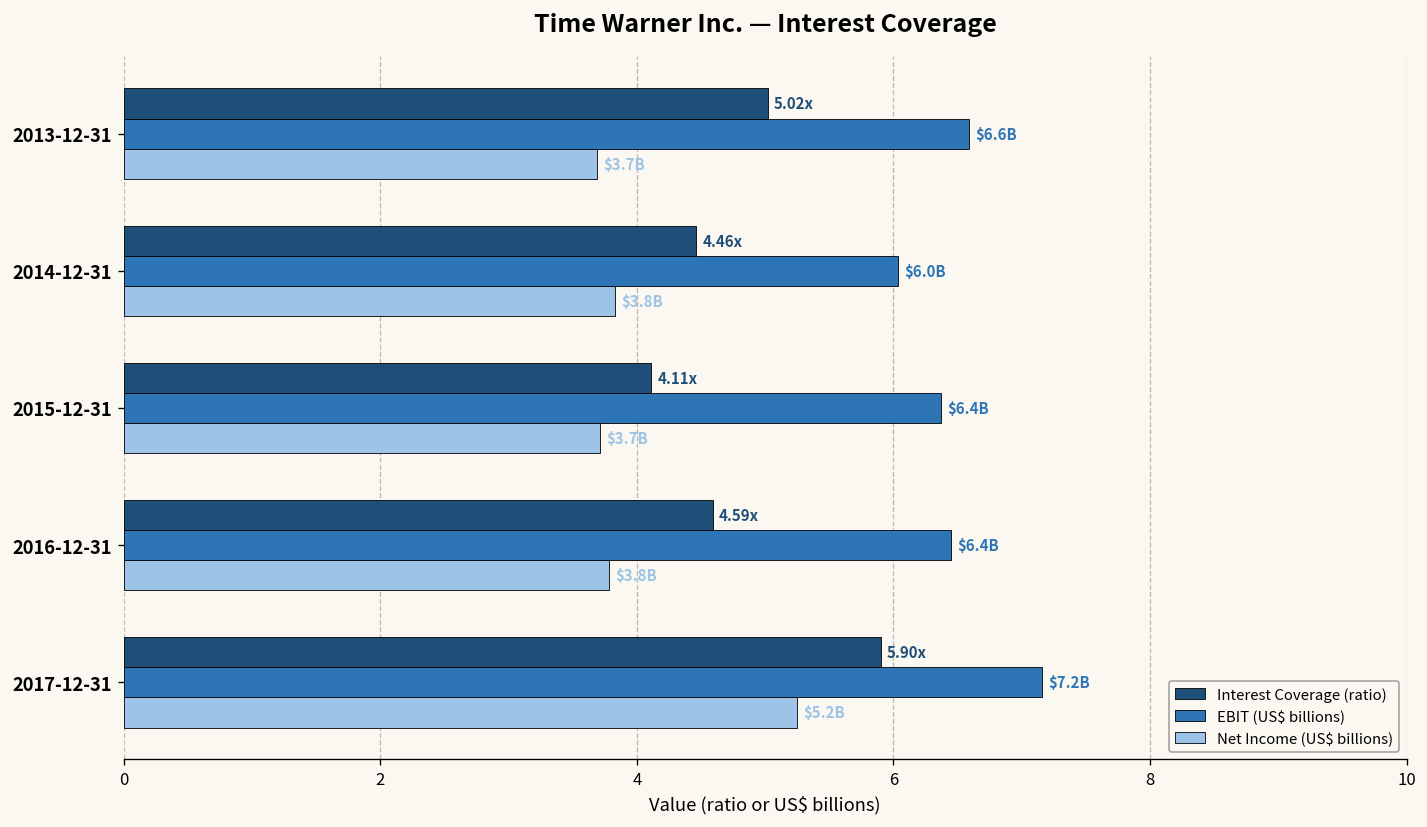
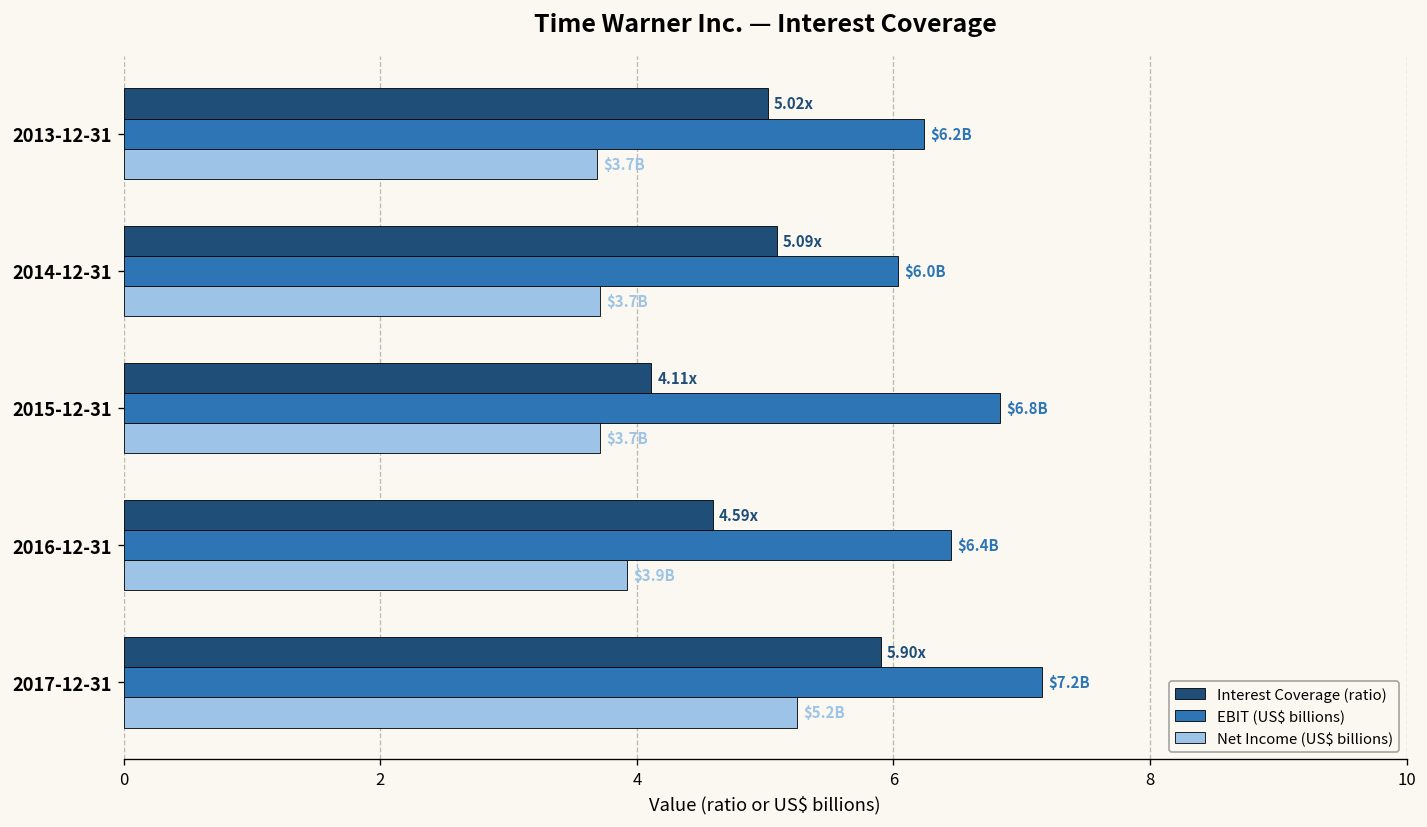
EBIT (US$ billions), 2013-12-31: $6.6B -> $6.2B
Interest Coverage (ratio), 2014-12-31: 4.46x -> 5.09x
Net Income (US$ billions), 2014-12-31: $3.8B -> $3.7B
EBIT (US$ billions), 2015-12-31: $6.4B -> $6.8B
Net Income (US$ billions), 2016-12-31: $3.8B -> $3.9B
